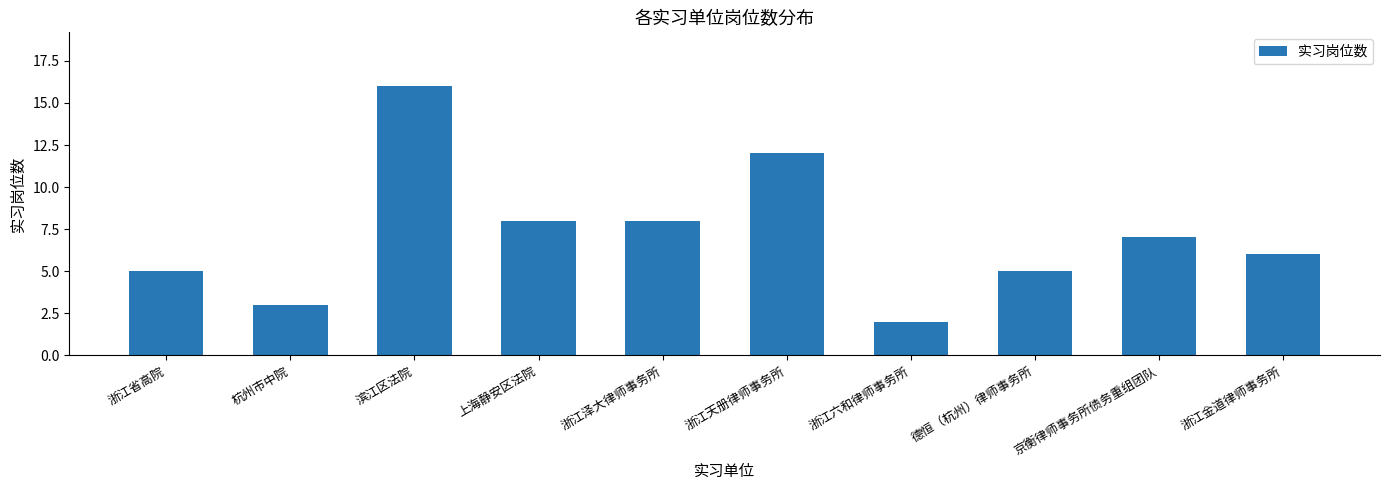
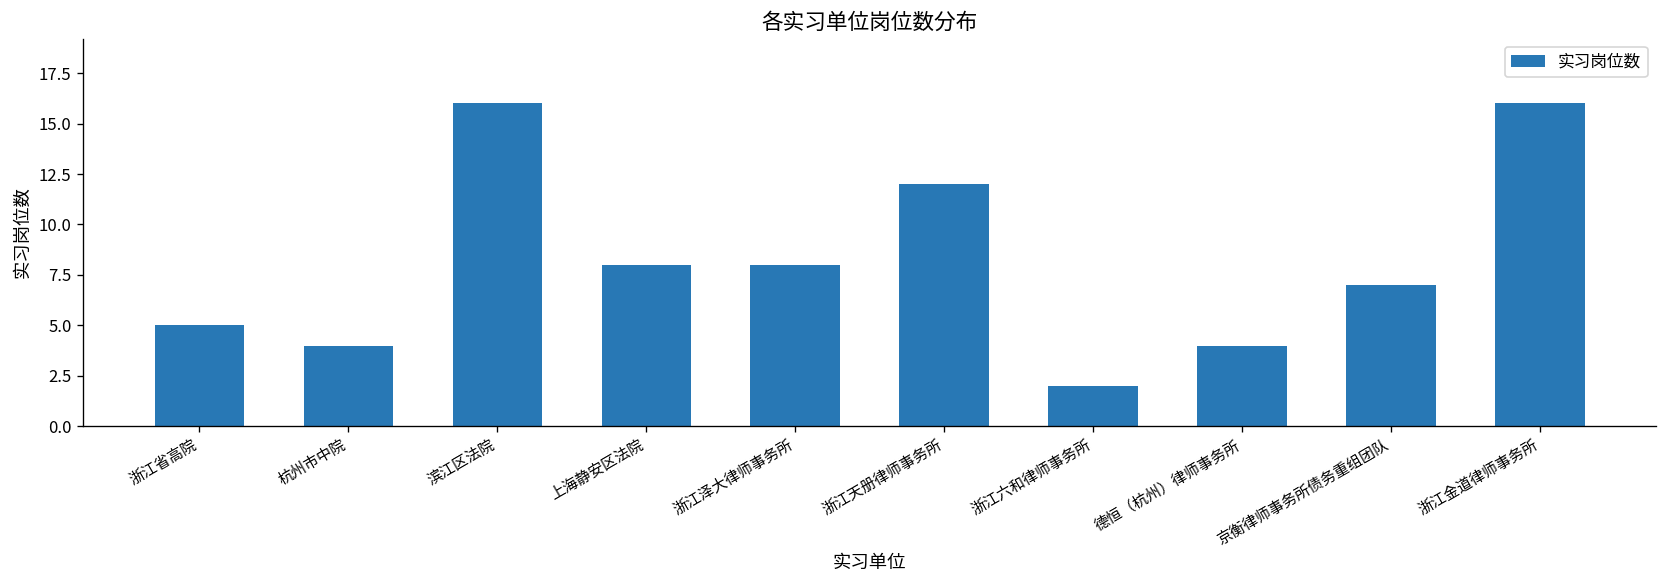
杭州市中院: 3 -> 4
德恒（杭州）律师事务所: 5 -> 4
浙江金道律师事务所: 6 -> 16
